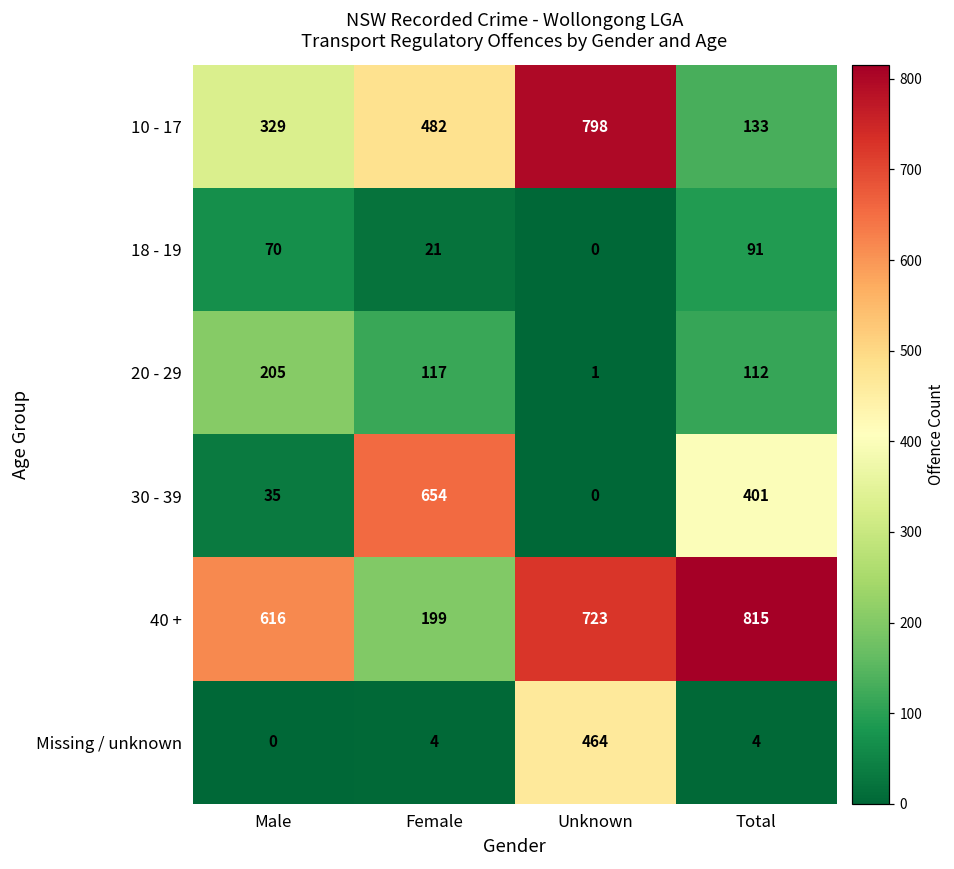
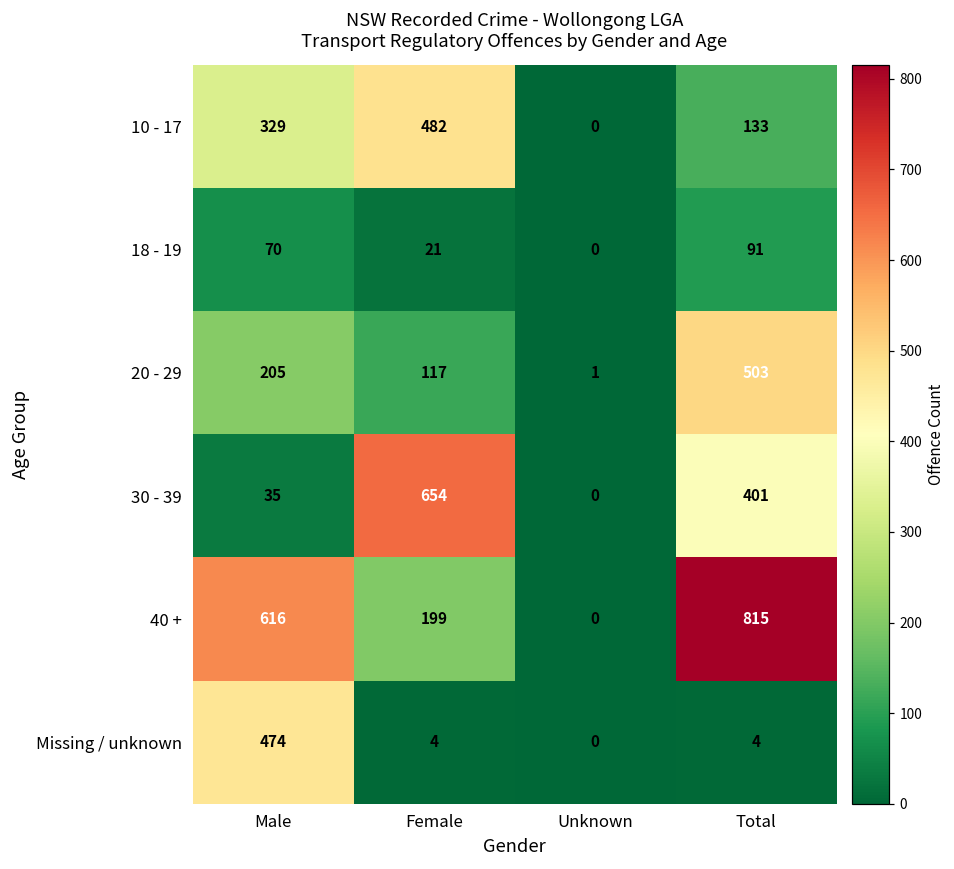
10 - 17, Unknown: 798 -> 0
20 - 29, Total: 112 -> 503
40 +, Unknown: 723 -> 0
Missing / unknown, Male: 0 -> 474
Missing / unknown, Unknown: 464 -> 0
